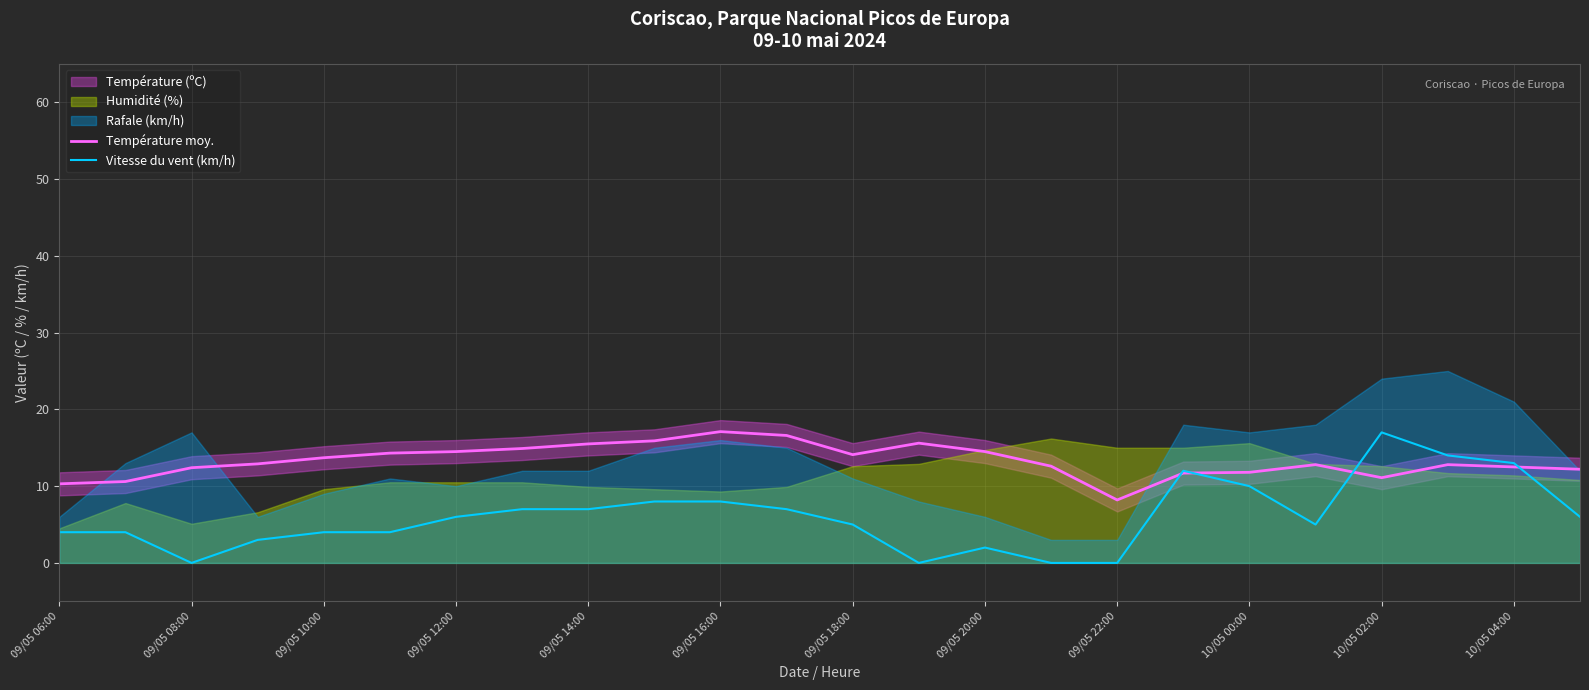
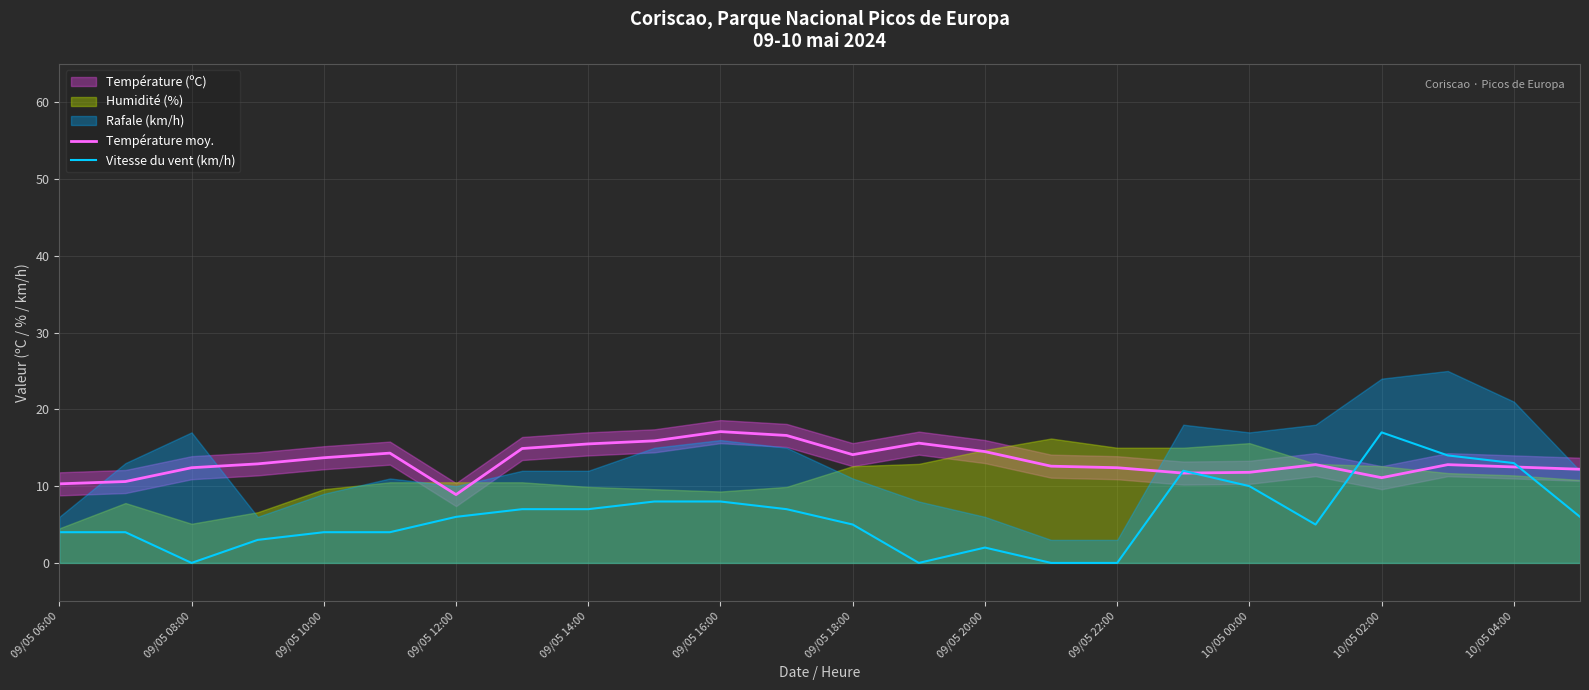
Température moy., 09/05 12:00: 15 -> 9
Température moy., 09/05 22:00: 8 -> 12
